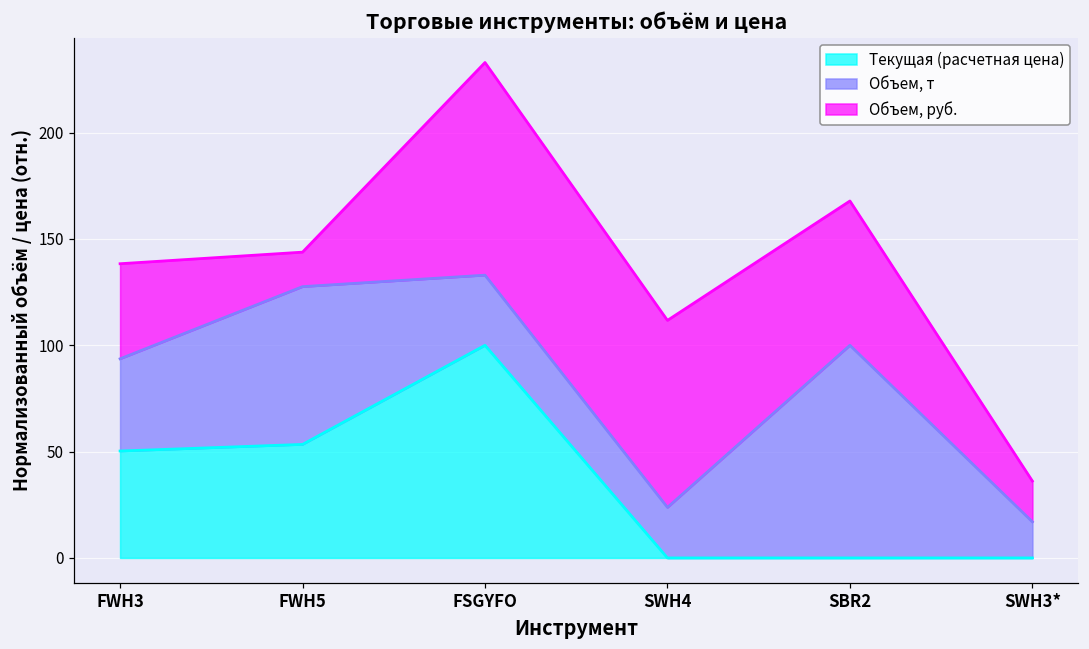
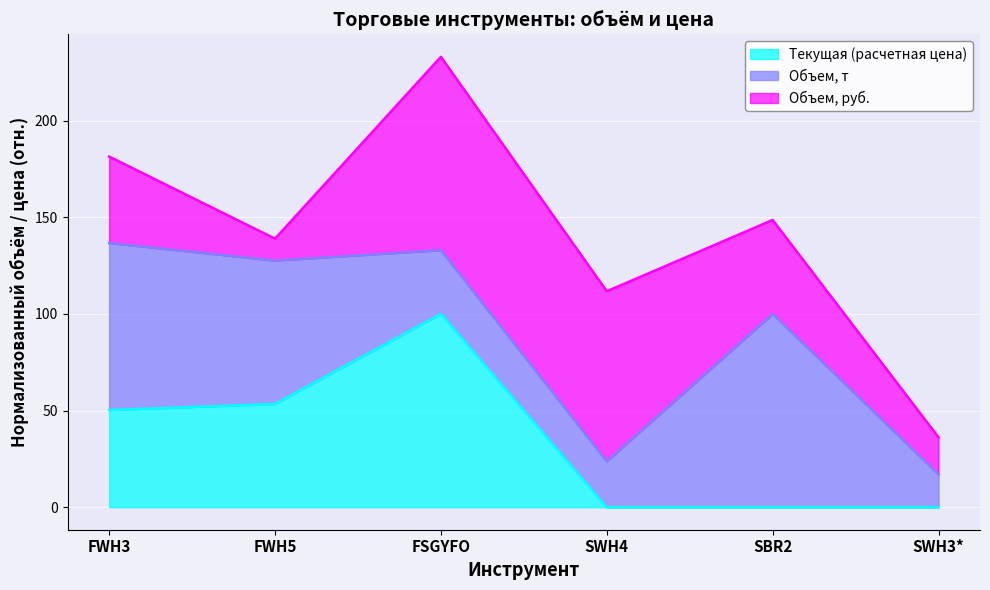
Объем, т, FWH3: 43 -> 86
Объем, руб., FWH5: 16 -> 11
Объем, руб., SBR2: 68 -> 49
